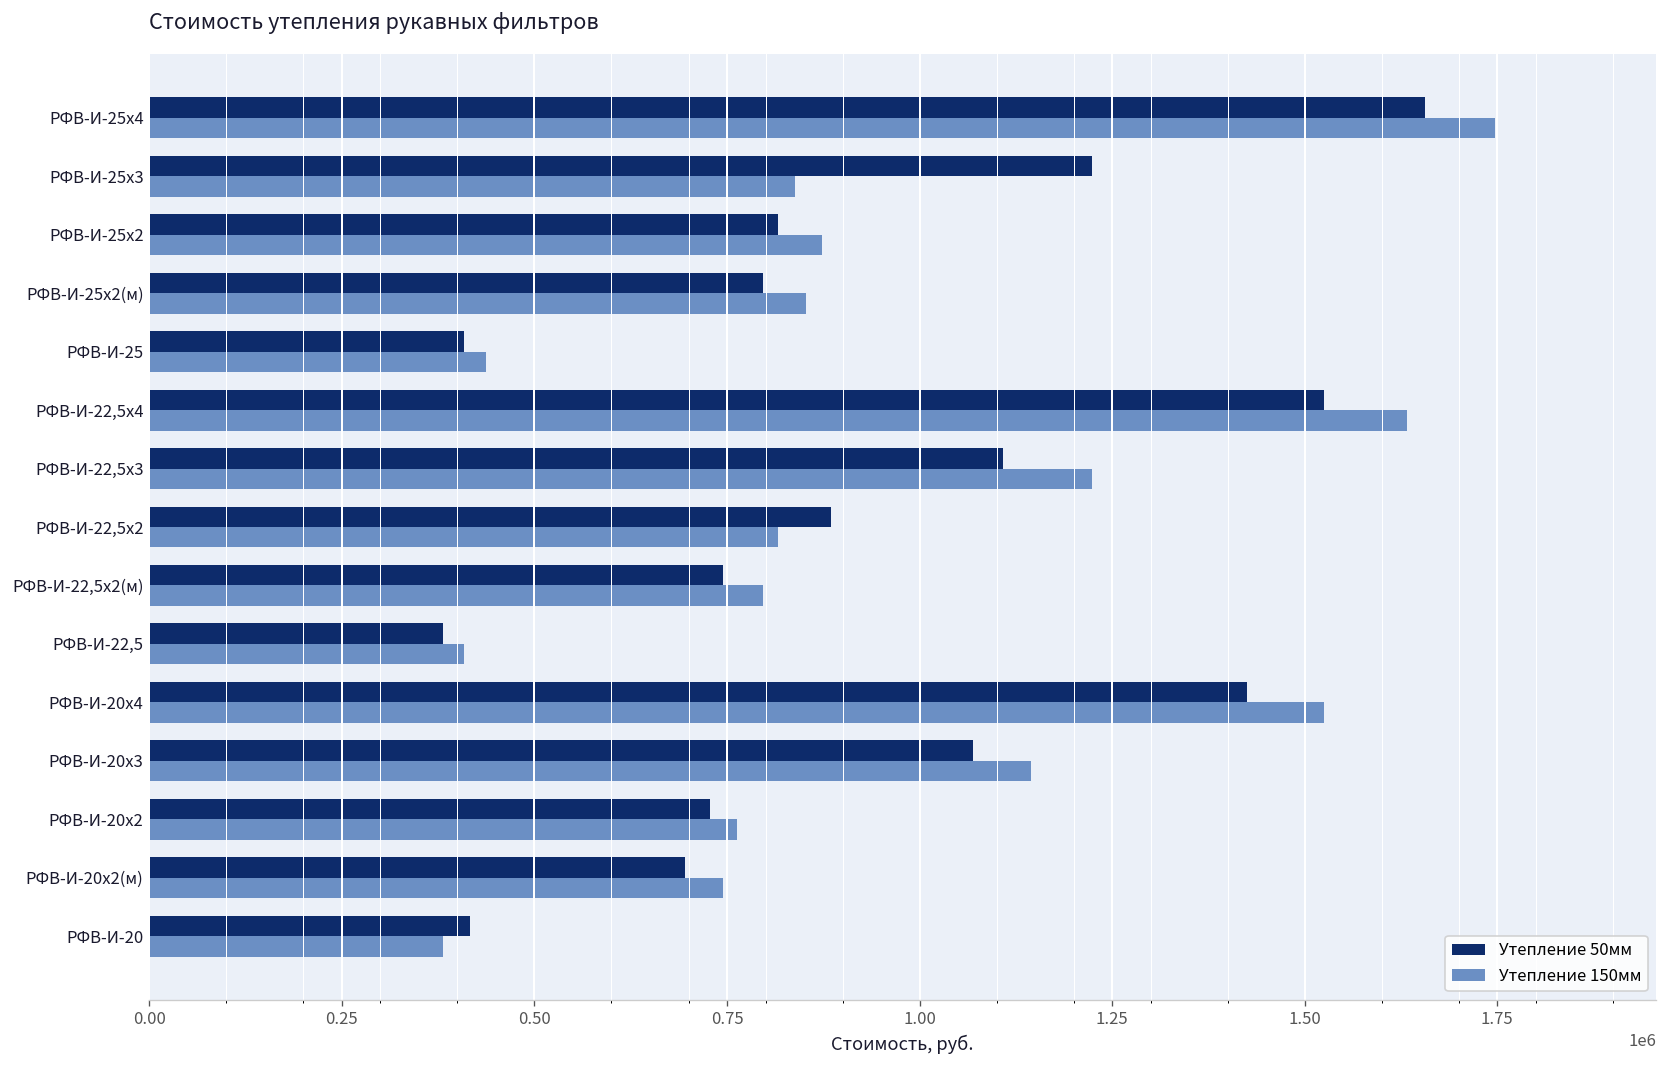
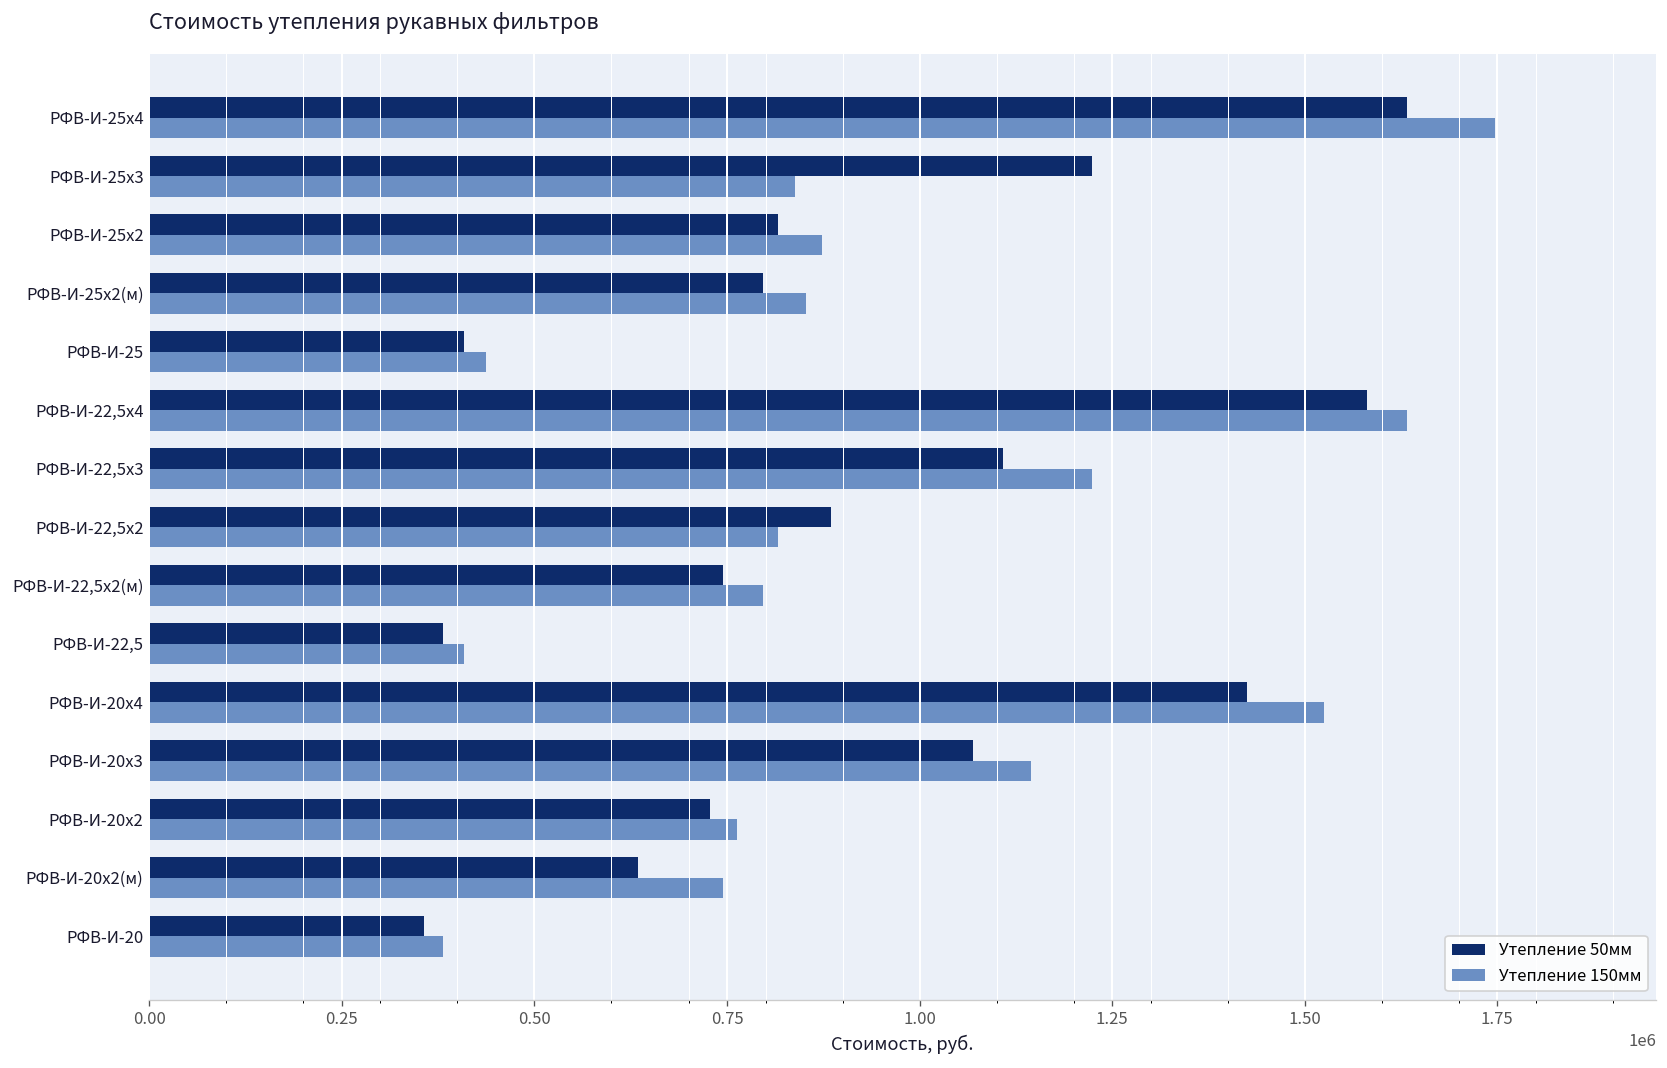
Утепление 50мм, РФВ-И-25х4: 1660000 -> 1630000
Утепление 50мм, РФВ-И-22,5х4: 1530000 -> 1580000
Утепление 50мм, РФВ-И-20х2(м): 700000 -> 630000
Утепление 50мм, РФВ-И-20: 420000 -> 360000
